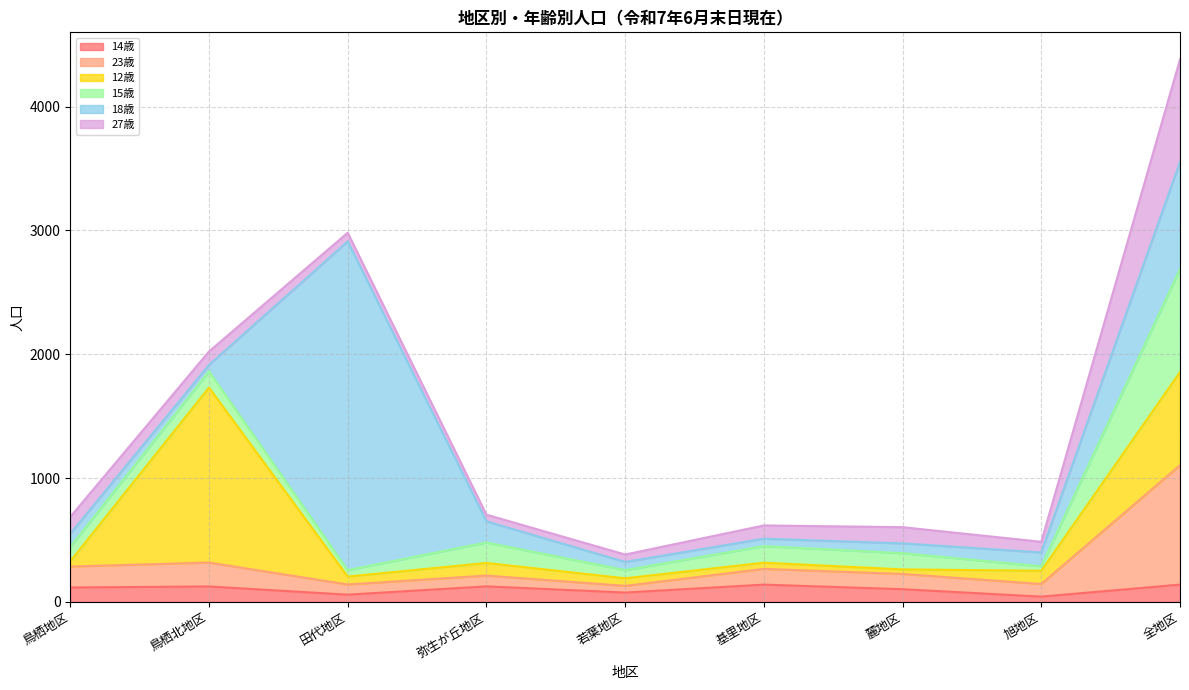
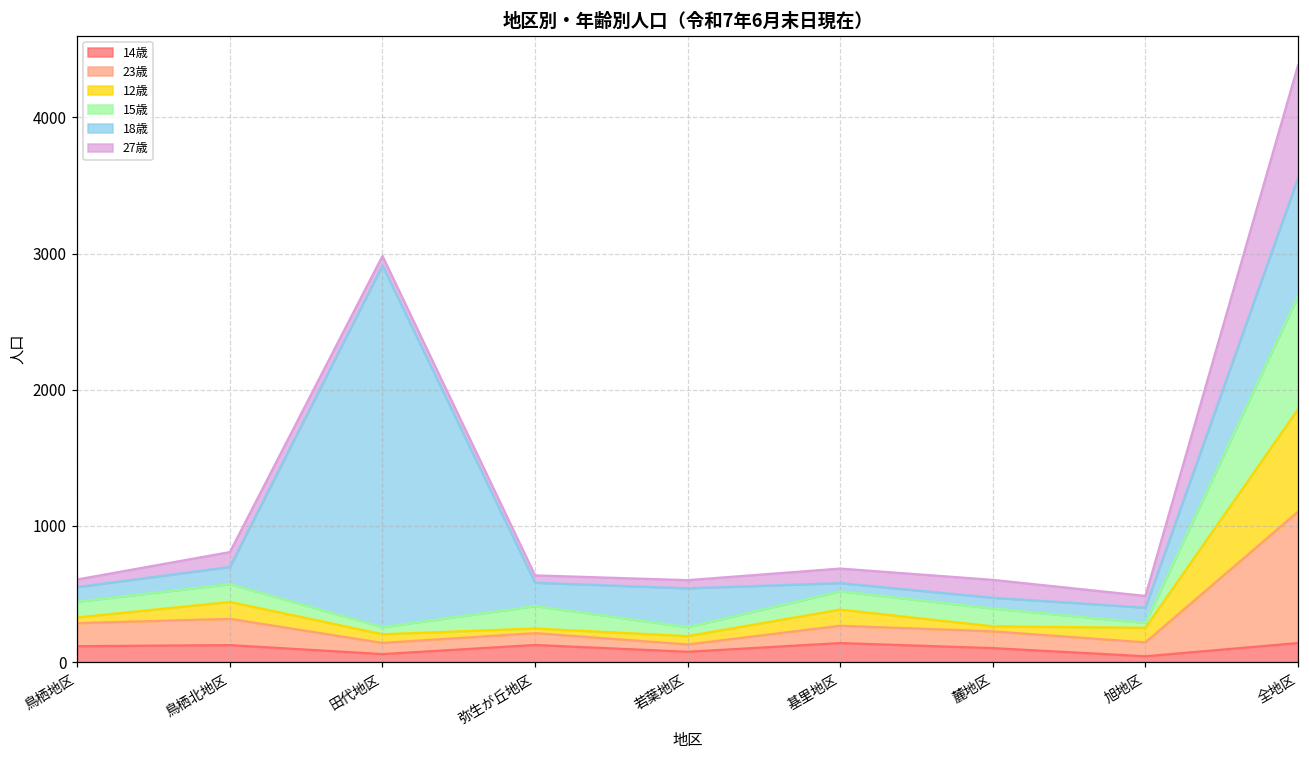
27歳, 鳥栖地区: 140 -> 60
12歳, 鳥栖北地区: 1410 -> 120
18歳, 鳥栖北地区: 50 -> 130
12歳, 弥生が丘地区: 100 -> 30
18歳, 若葉地区: 70 -> 290
12歳, 基里地区: 50 -> 120
